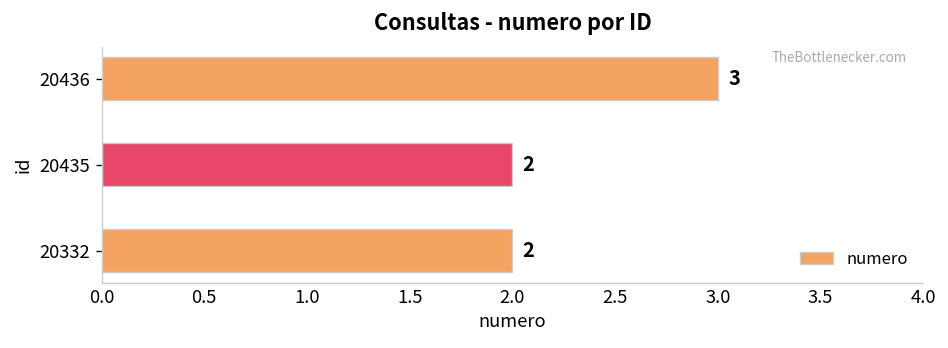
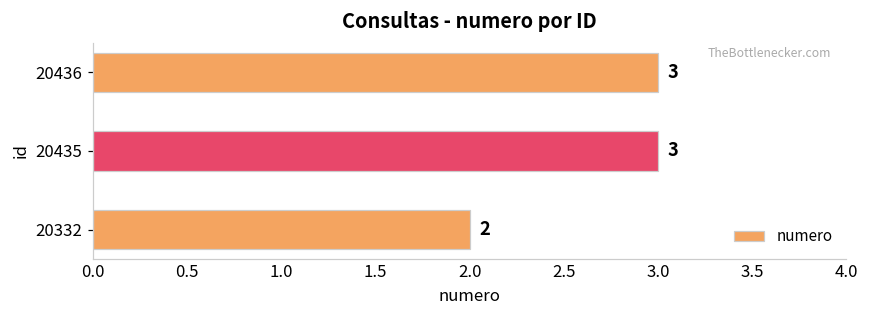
20435: 2 -> 3
